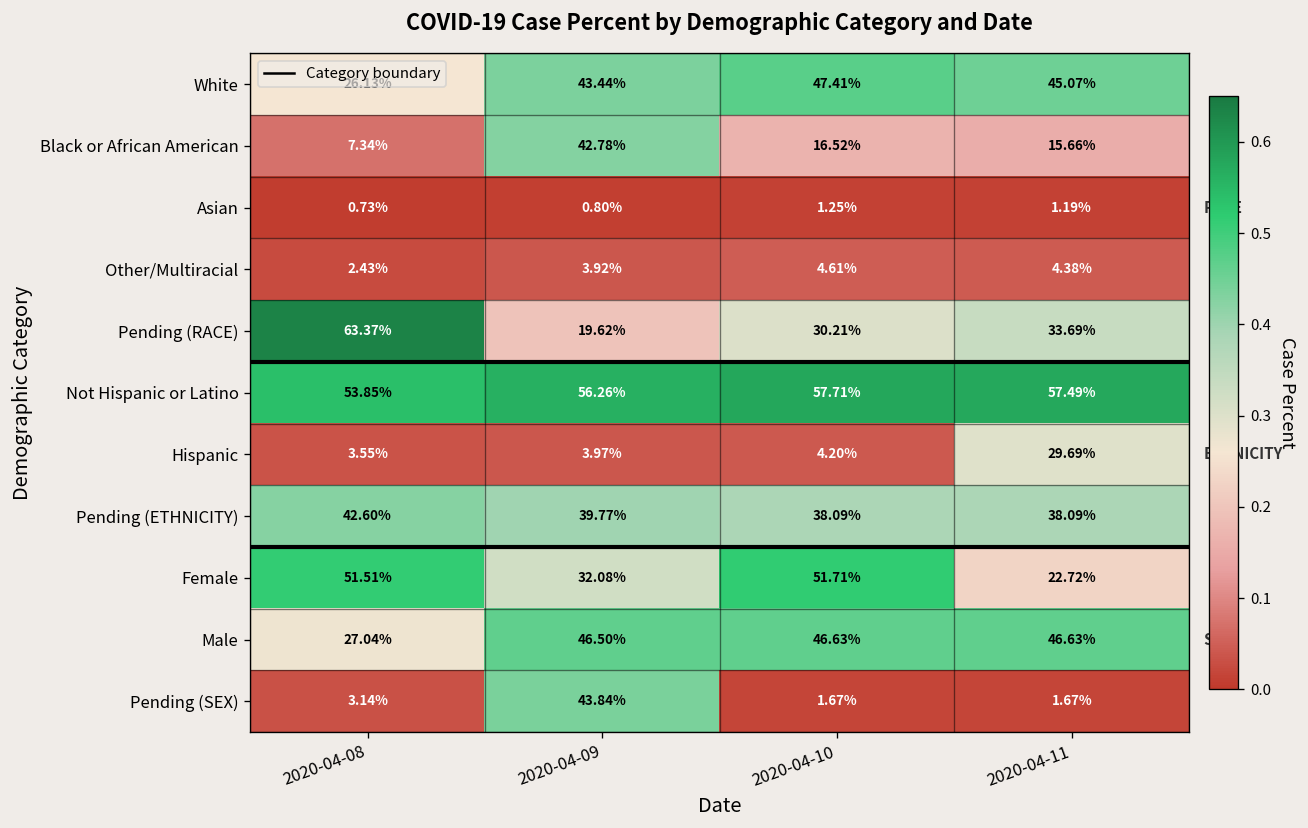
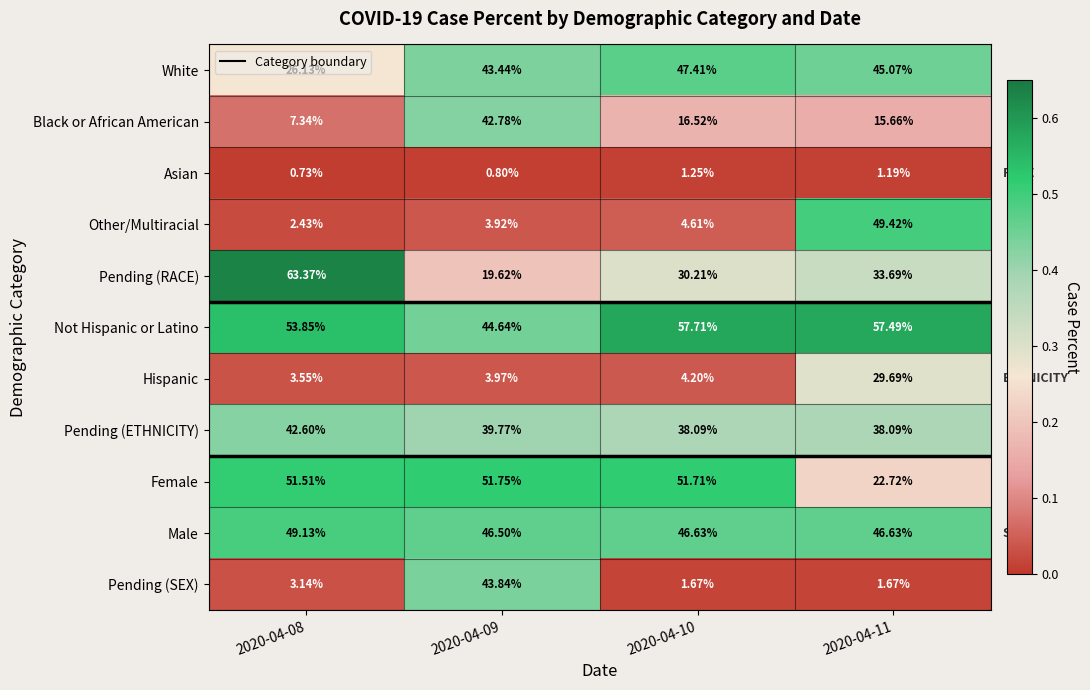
Other/Multiracial, 2020-04-11: 4.38% -> 49.42%
Not Hispanic or Latino, 2020-04-09: 56.26% -> 44.64%
Female, 2020-04-09: 32.08% -> 51.75%
Male, 2020-04-08: 27.04% -> 49.13%
